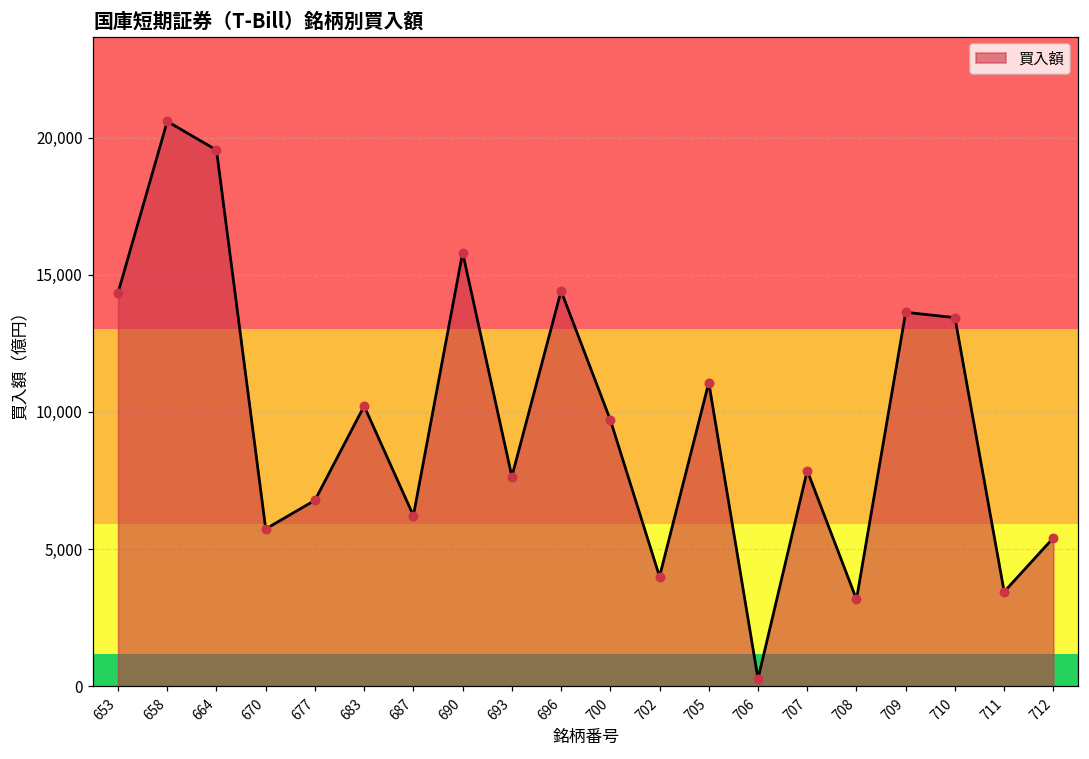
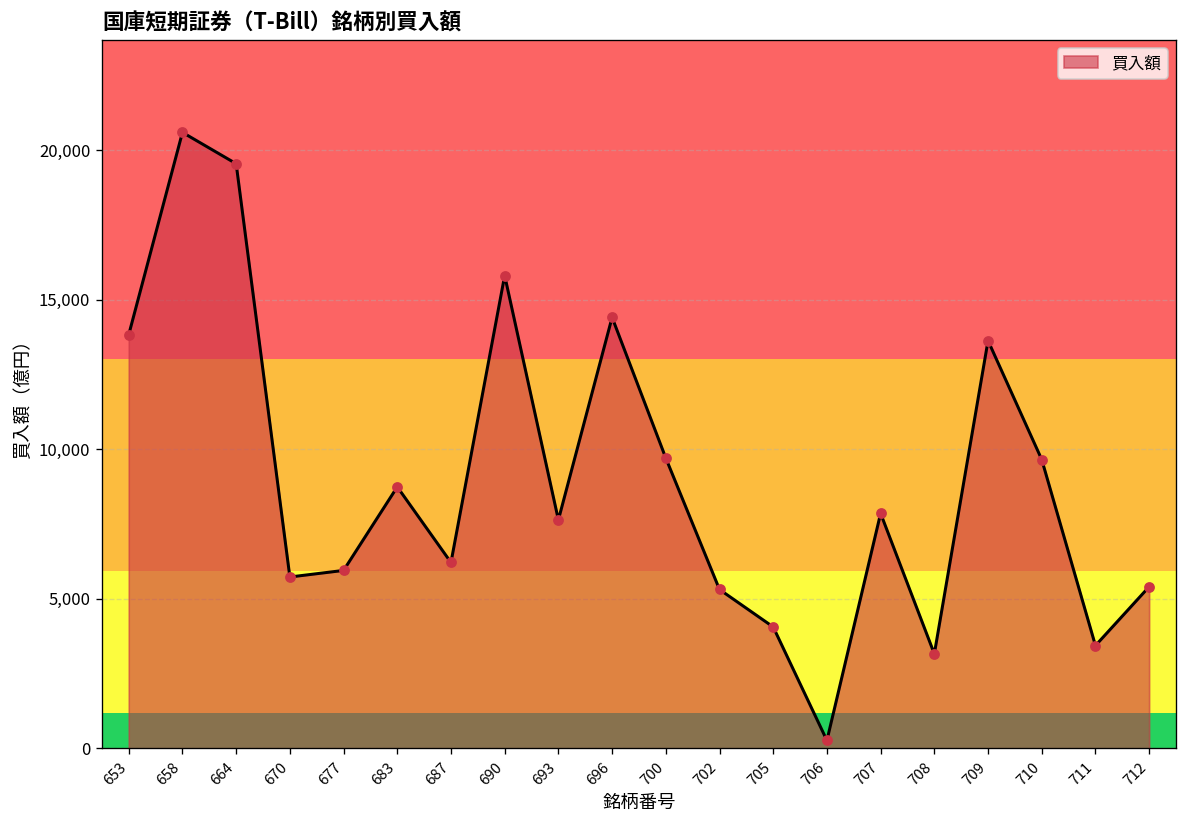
653: 14,300 -> 13,800
677: 6,800 -> 6,000
683: 10,200 -> 8,700
702: 4,000 -> 5,300
705: 11,100 -> 4,100
710: 13,400 -> 9,700
